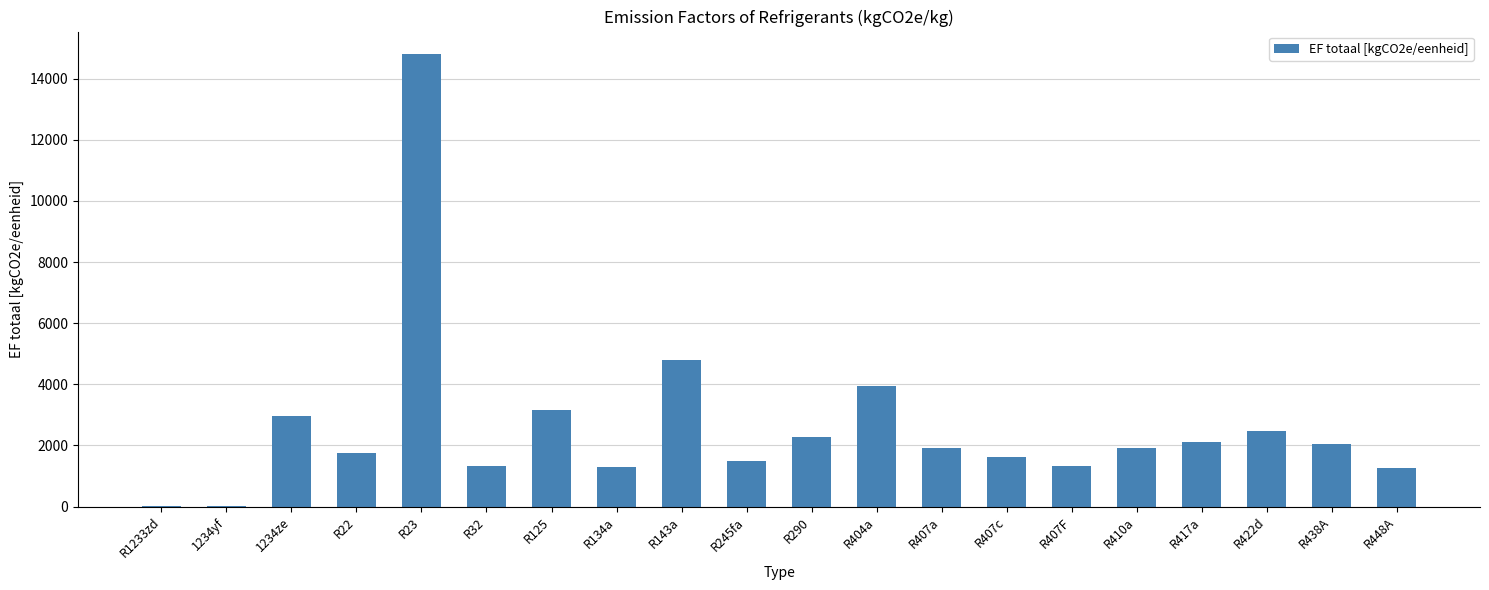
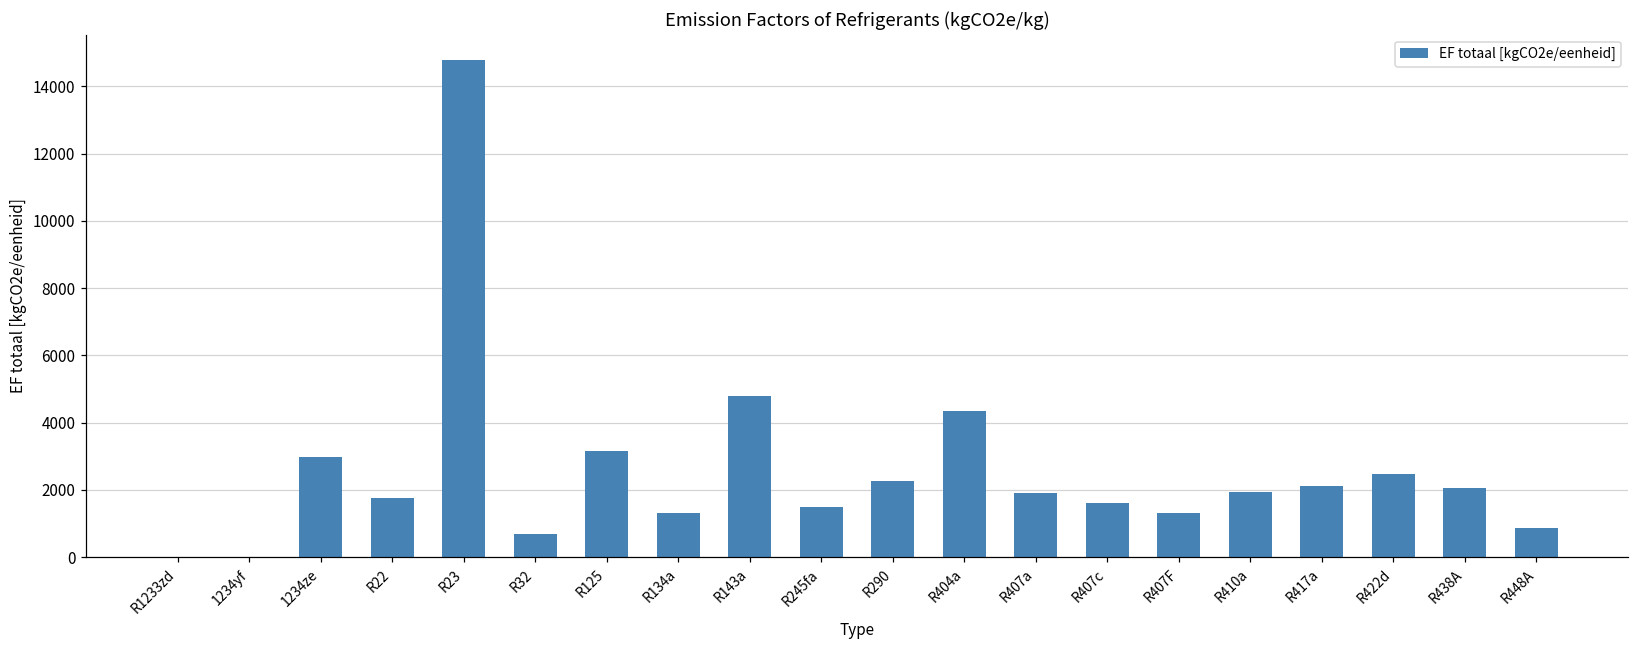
R32: 1300 -> 700
R404a: 3900 -> 4300
R448A: 1300 -> 900
